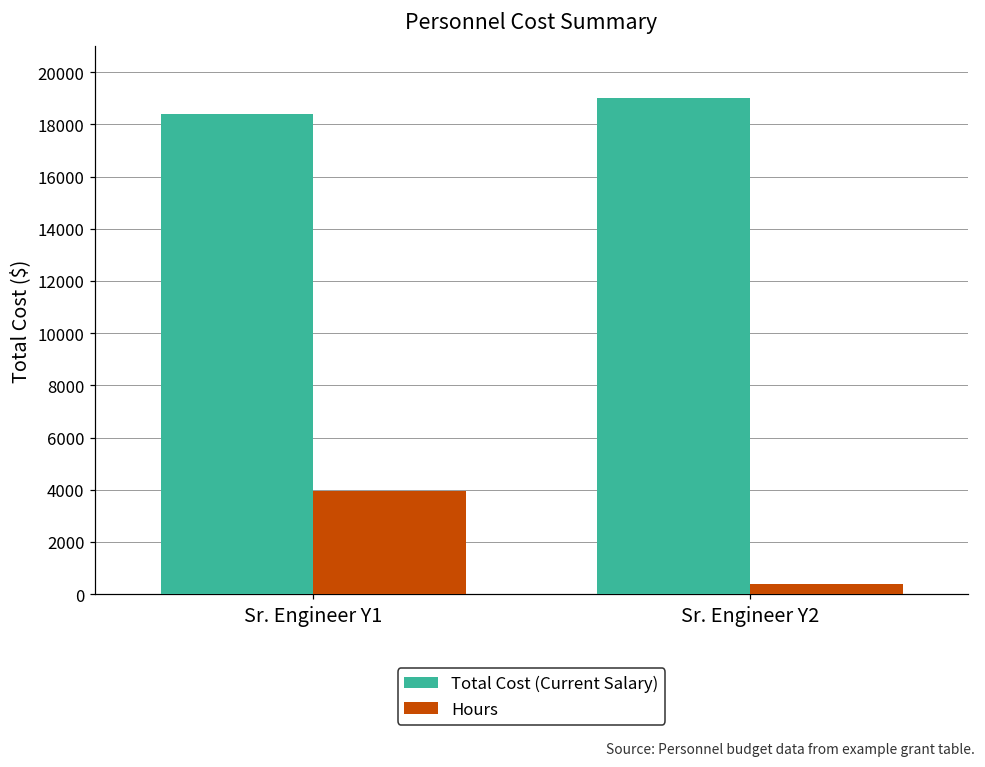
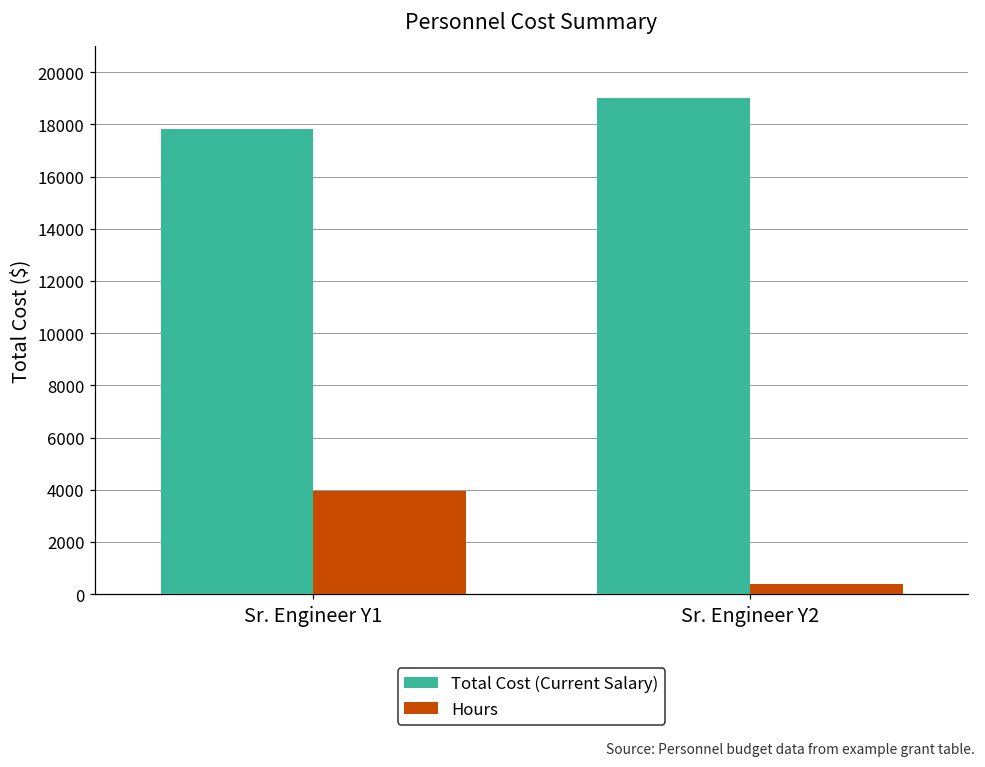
Total Cost (Current Salary), Sr. Engineer Y1: 18400 -> 17800
